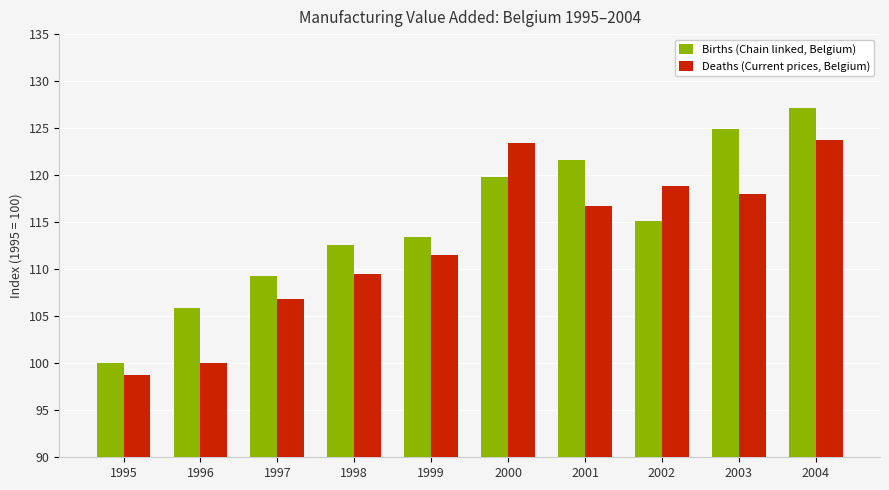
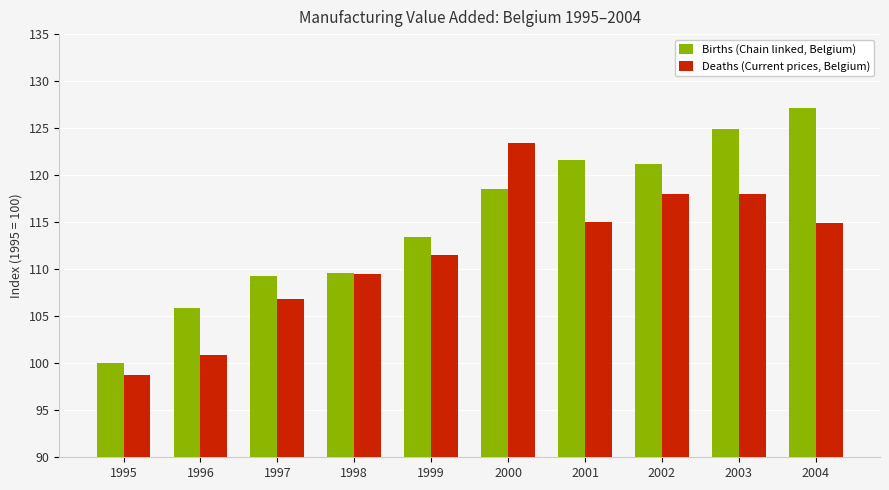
Deaths (Current prices, Belgium), 1996: 100 -> 101
Births (Chain linked, Belgium), 1998: 113 -> 110
Births (Chain linked, Belgium), 2000: 120 -> 119
Deaths (Current prices, Belgium), 2001: 117 -> 115
Births (Chain linked, Belgium), 2002: 115 -> 121
Deaths (Current prices, Belgium), 2002: 119 -> 118
Deaths (Current prices, Belgium), 2004: 124 -> 115
